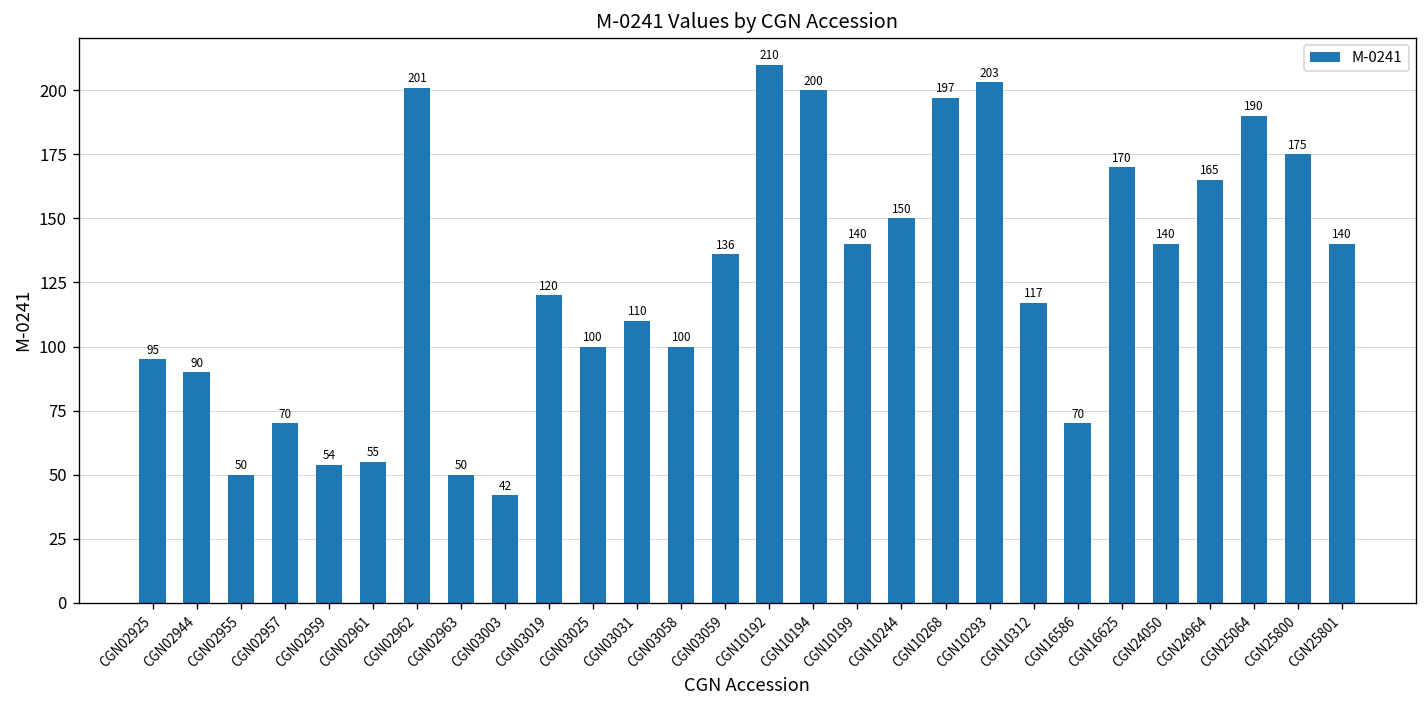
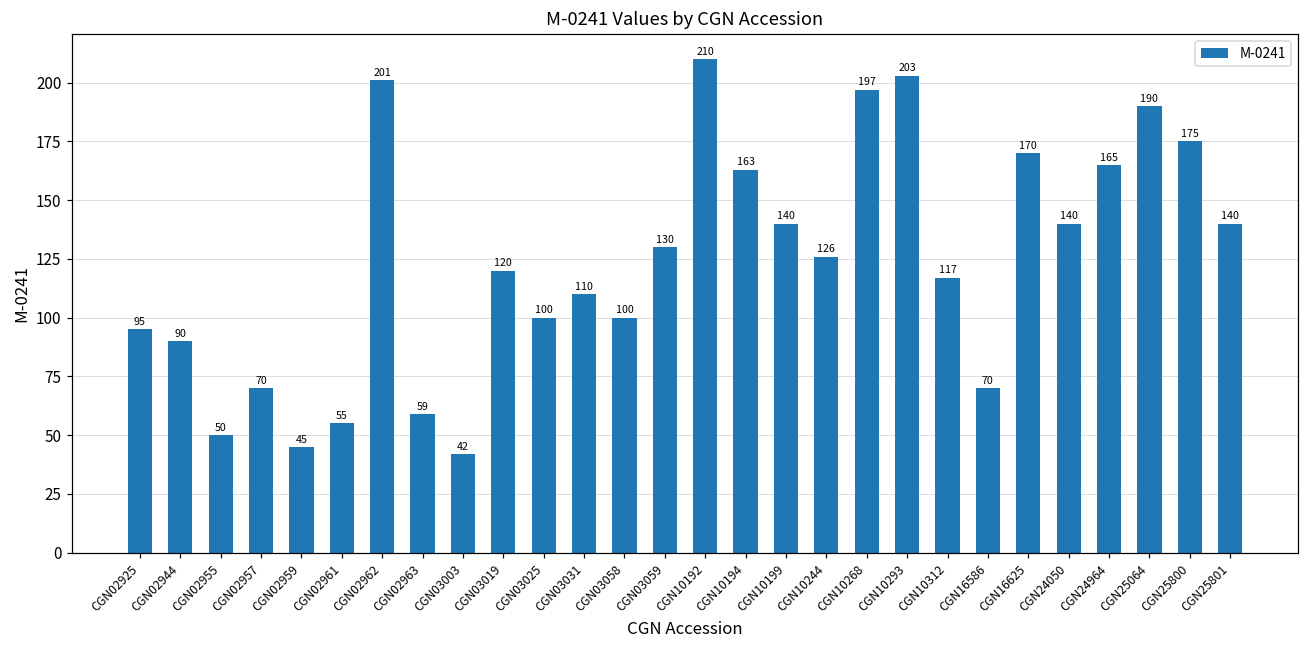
CGN02959: 54 -> 45
CGN02963: 50 -> 59
CGN03059: 136 -> 130
CGN10194: 200 -> 163
CGN10244: 150 -> 126
